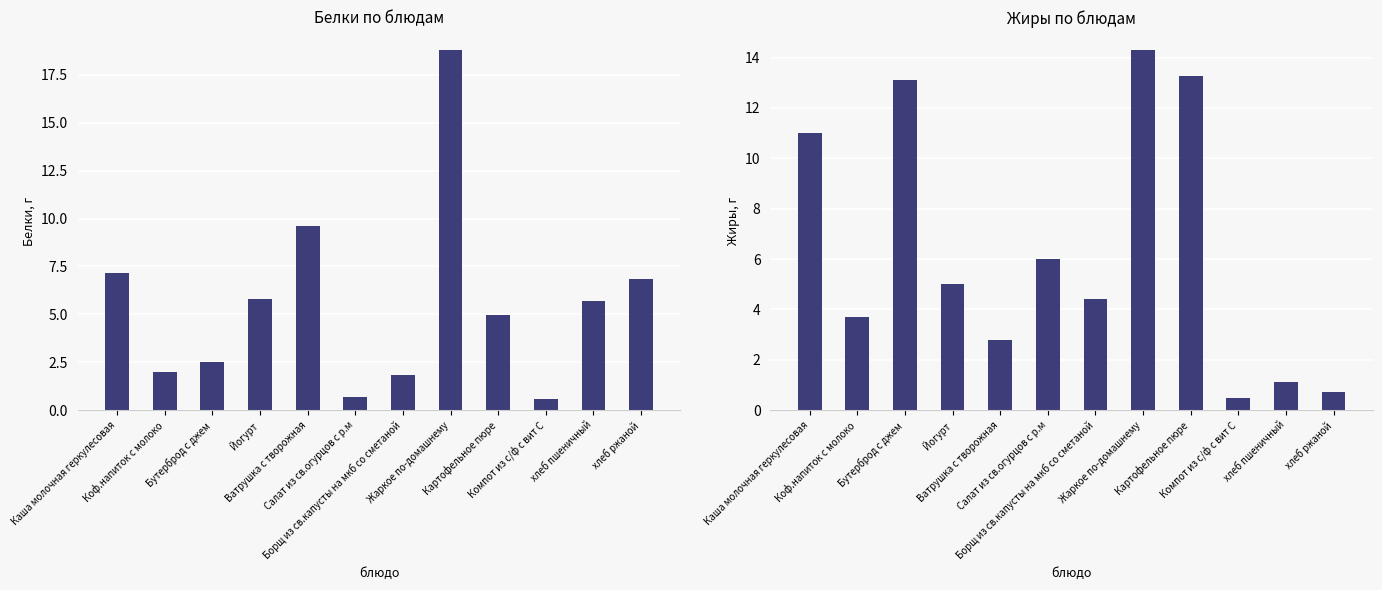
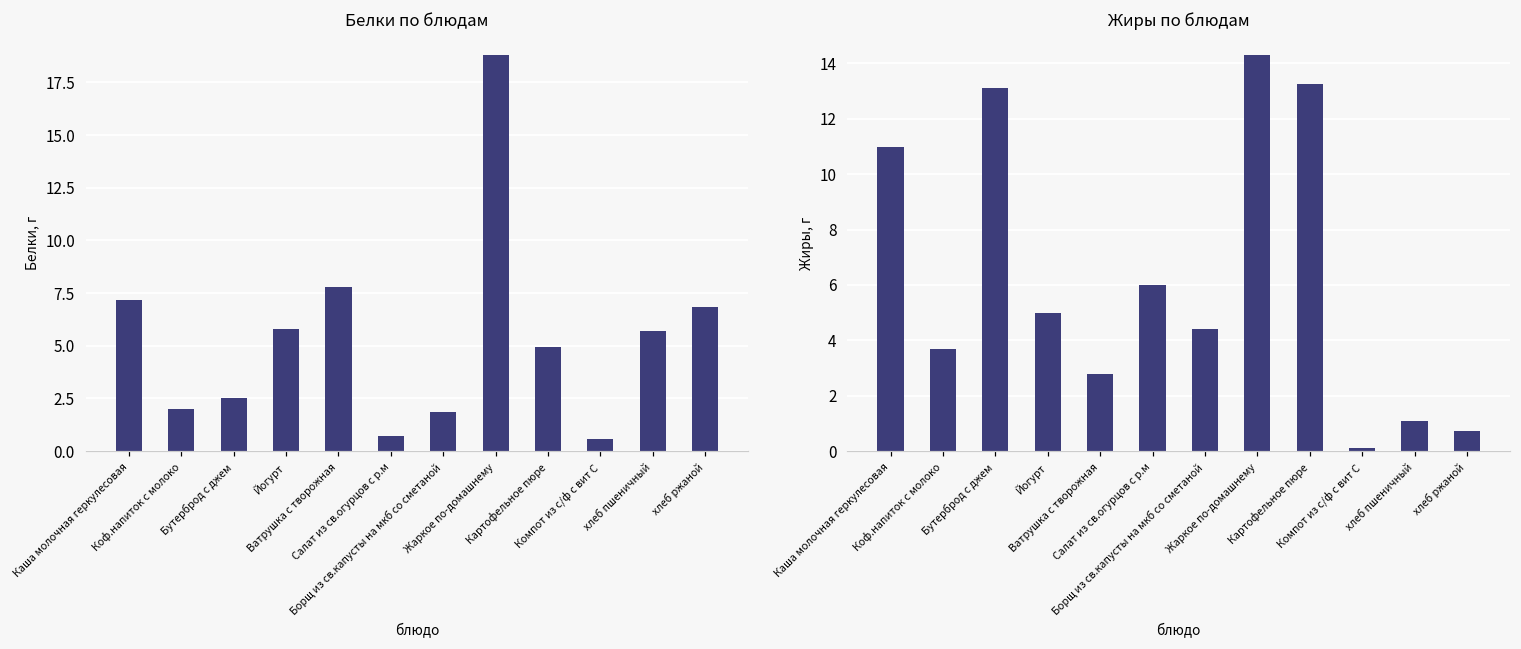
Белки по блюдам, Ватрушка с творожная: 9.6 -> 7.8
Жиры по блюдам, Компот из с/ф с вит С: 0.5 -> 0.1
